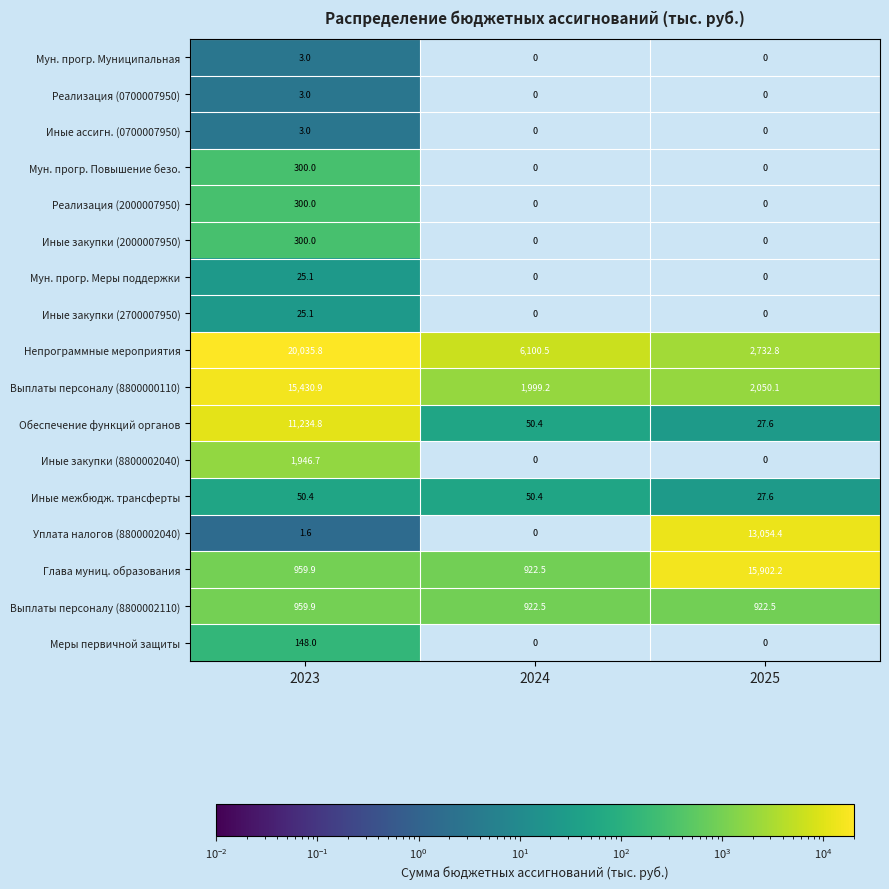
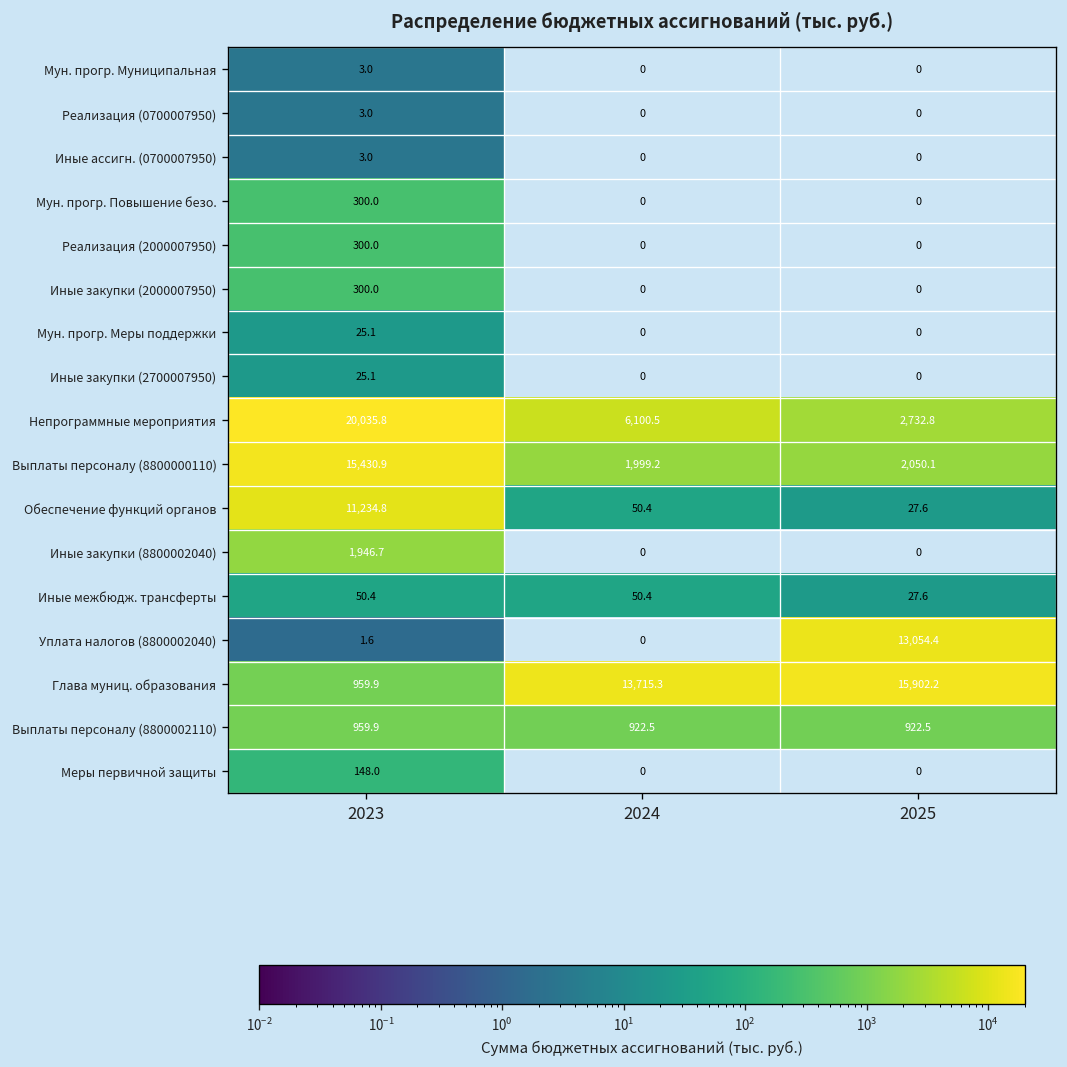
Глава муниц. образования, 2024: 922.5 -> 13,715.3
